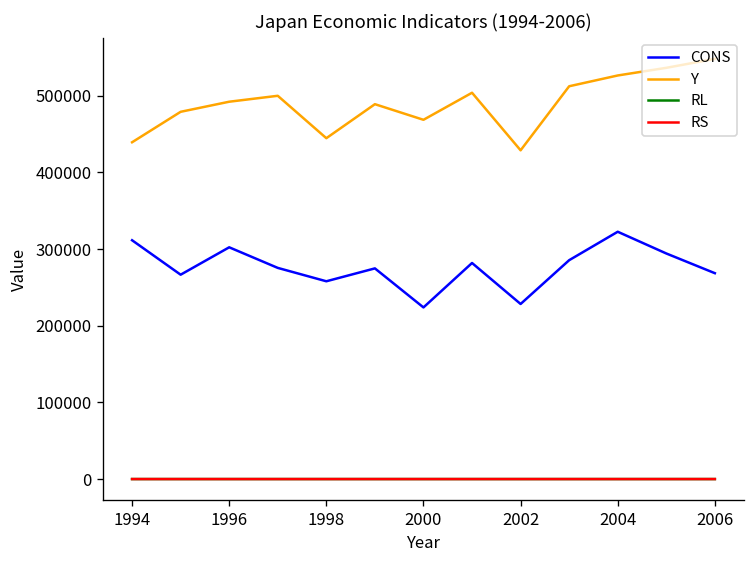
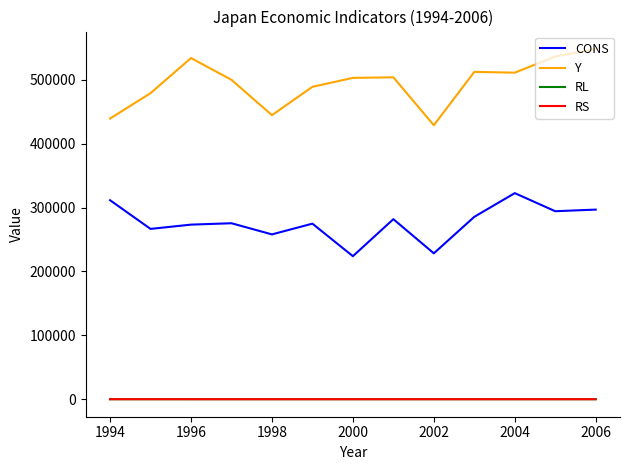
CONS, 1996: 300000 -> 270000
Y, 1996: 490000 -> 530000
Y, 2000: 470000 -> 500000
Y, 2004: 530000 -> 510000
CONS, 2006: 270000 -> 300000
